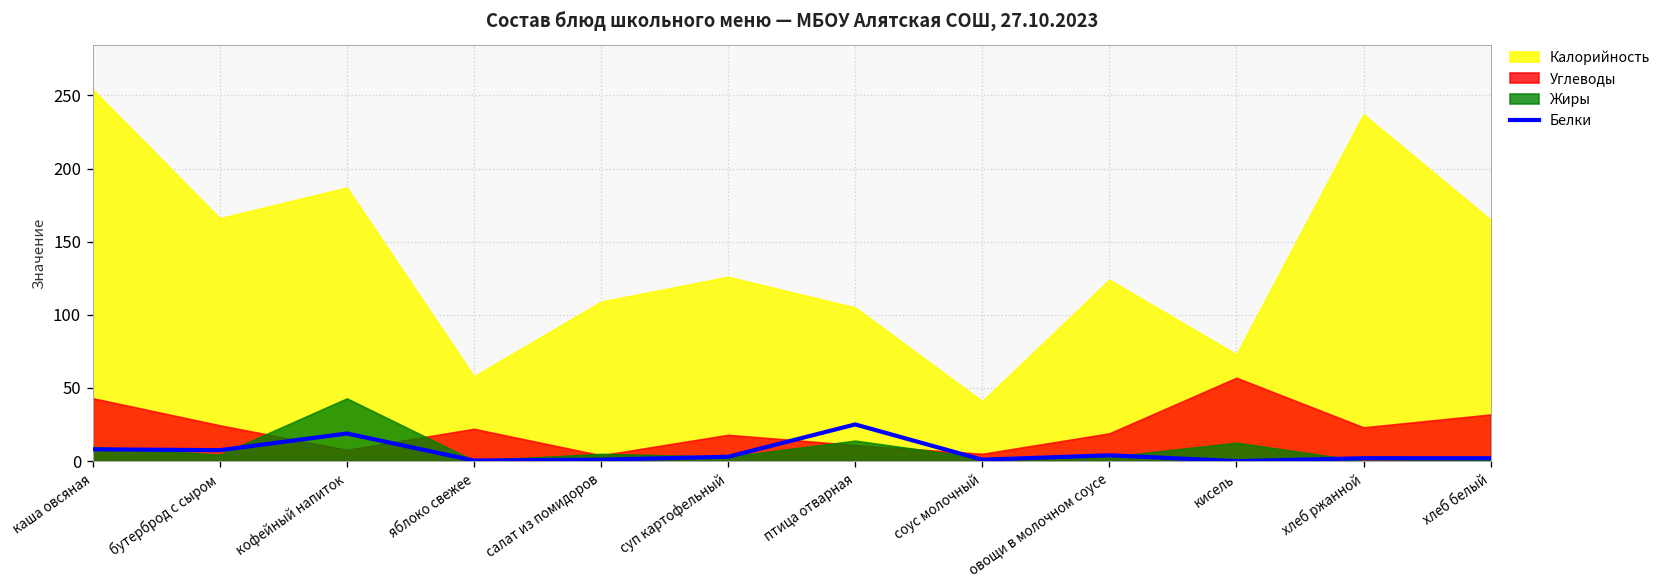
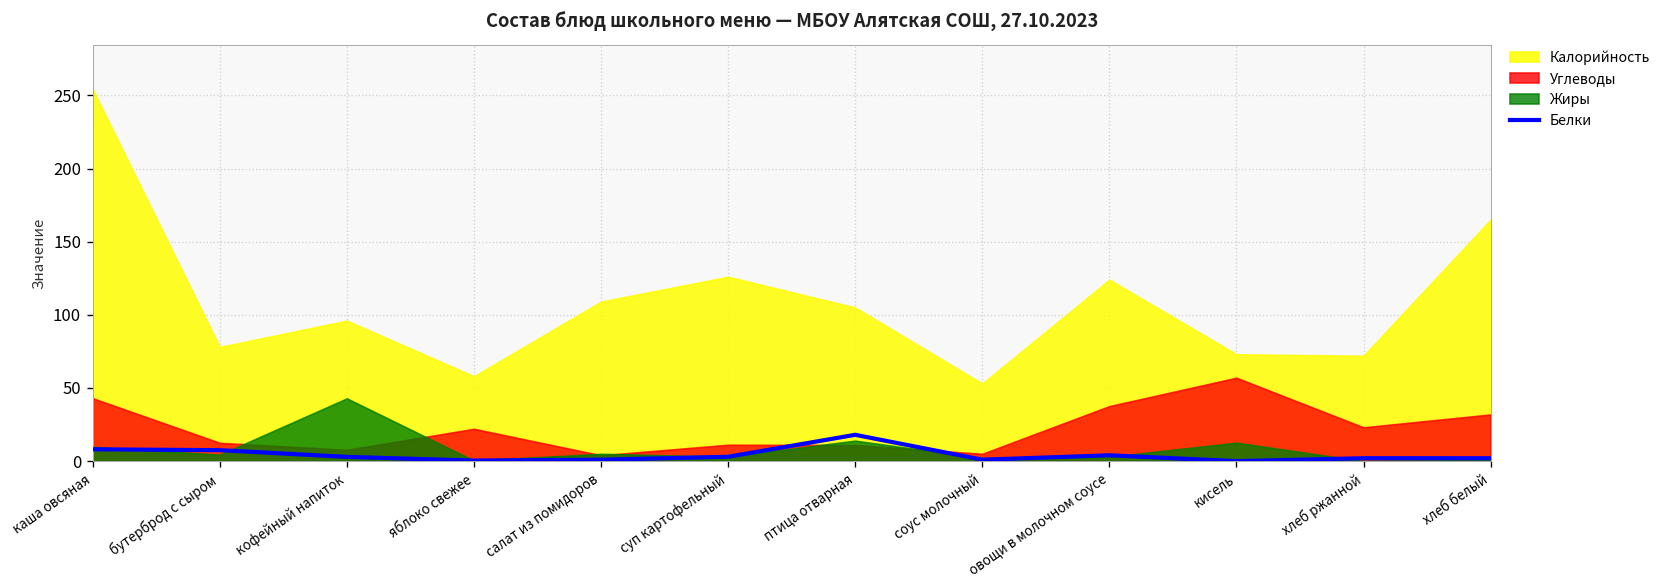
Калорийность, бутерброд с сыром: 166 -> 78
Углеводы, бутерброд с сыром: 25 -> 13
Белки, кофейный напиток: 19 -> 3
Калорийность, кофейный напиток: 187 -> 96
Углеводы, суп картофельный: 18 -> 11
Белки, птица отварная: 25 -> 18
Калорийность, соус молочный: 41 -> 53
Углеводы, овощи в молочном соусе: 19 -> 38
Калорийность, хлеб ржанной: 237 -> 72
